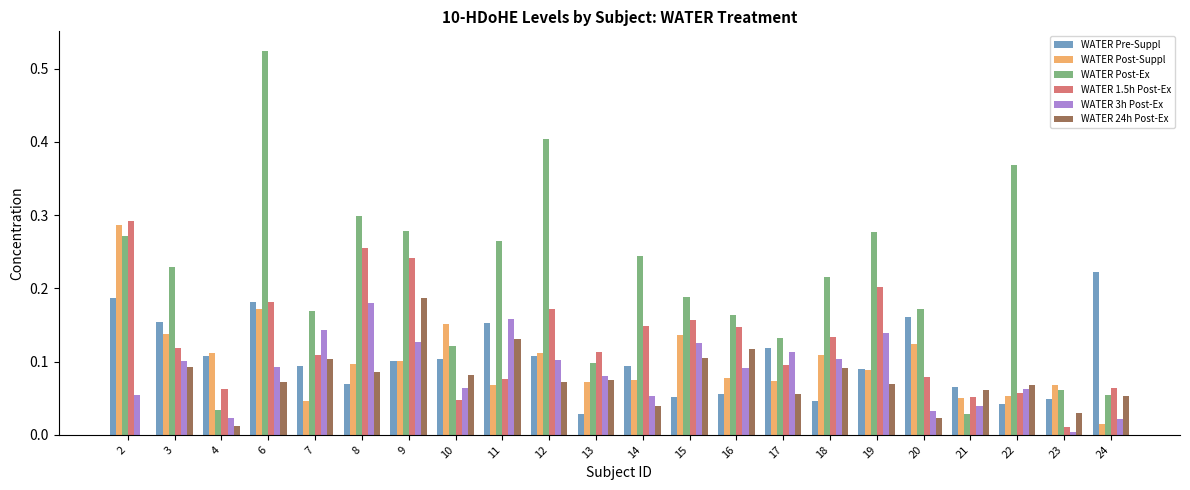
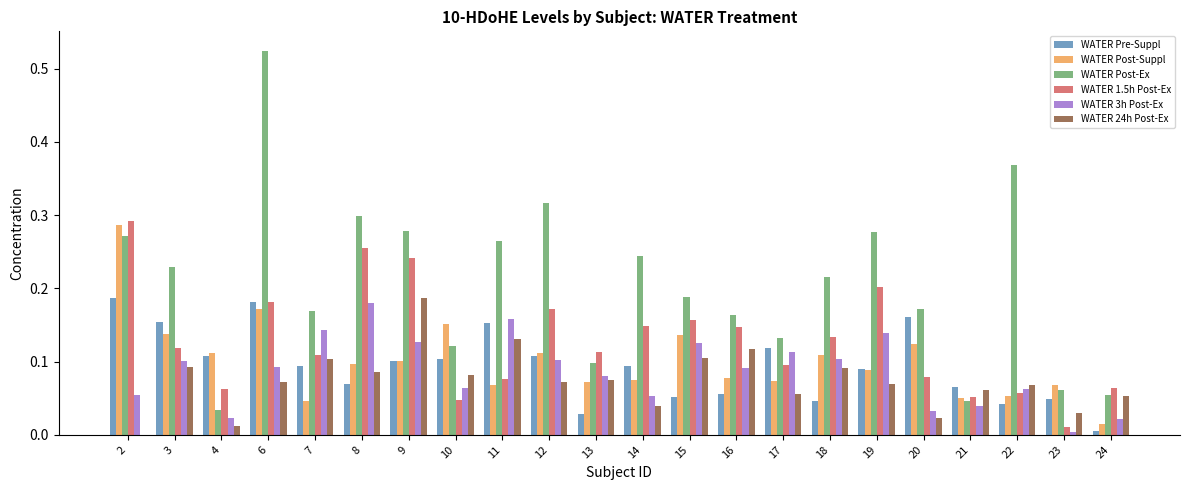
WATER Post-Ex, 12: 0.40 -> 0.32
WATER Post-Ex, 21: 0.03 -> 0.05
WATER Pre-Suppl, 24: 0.22 -> 0.00
